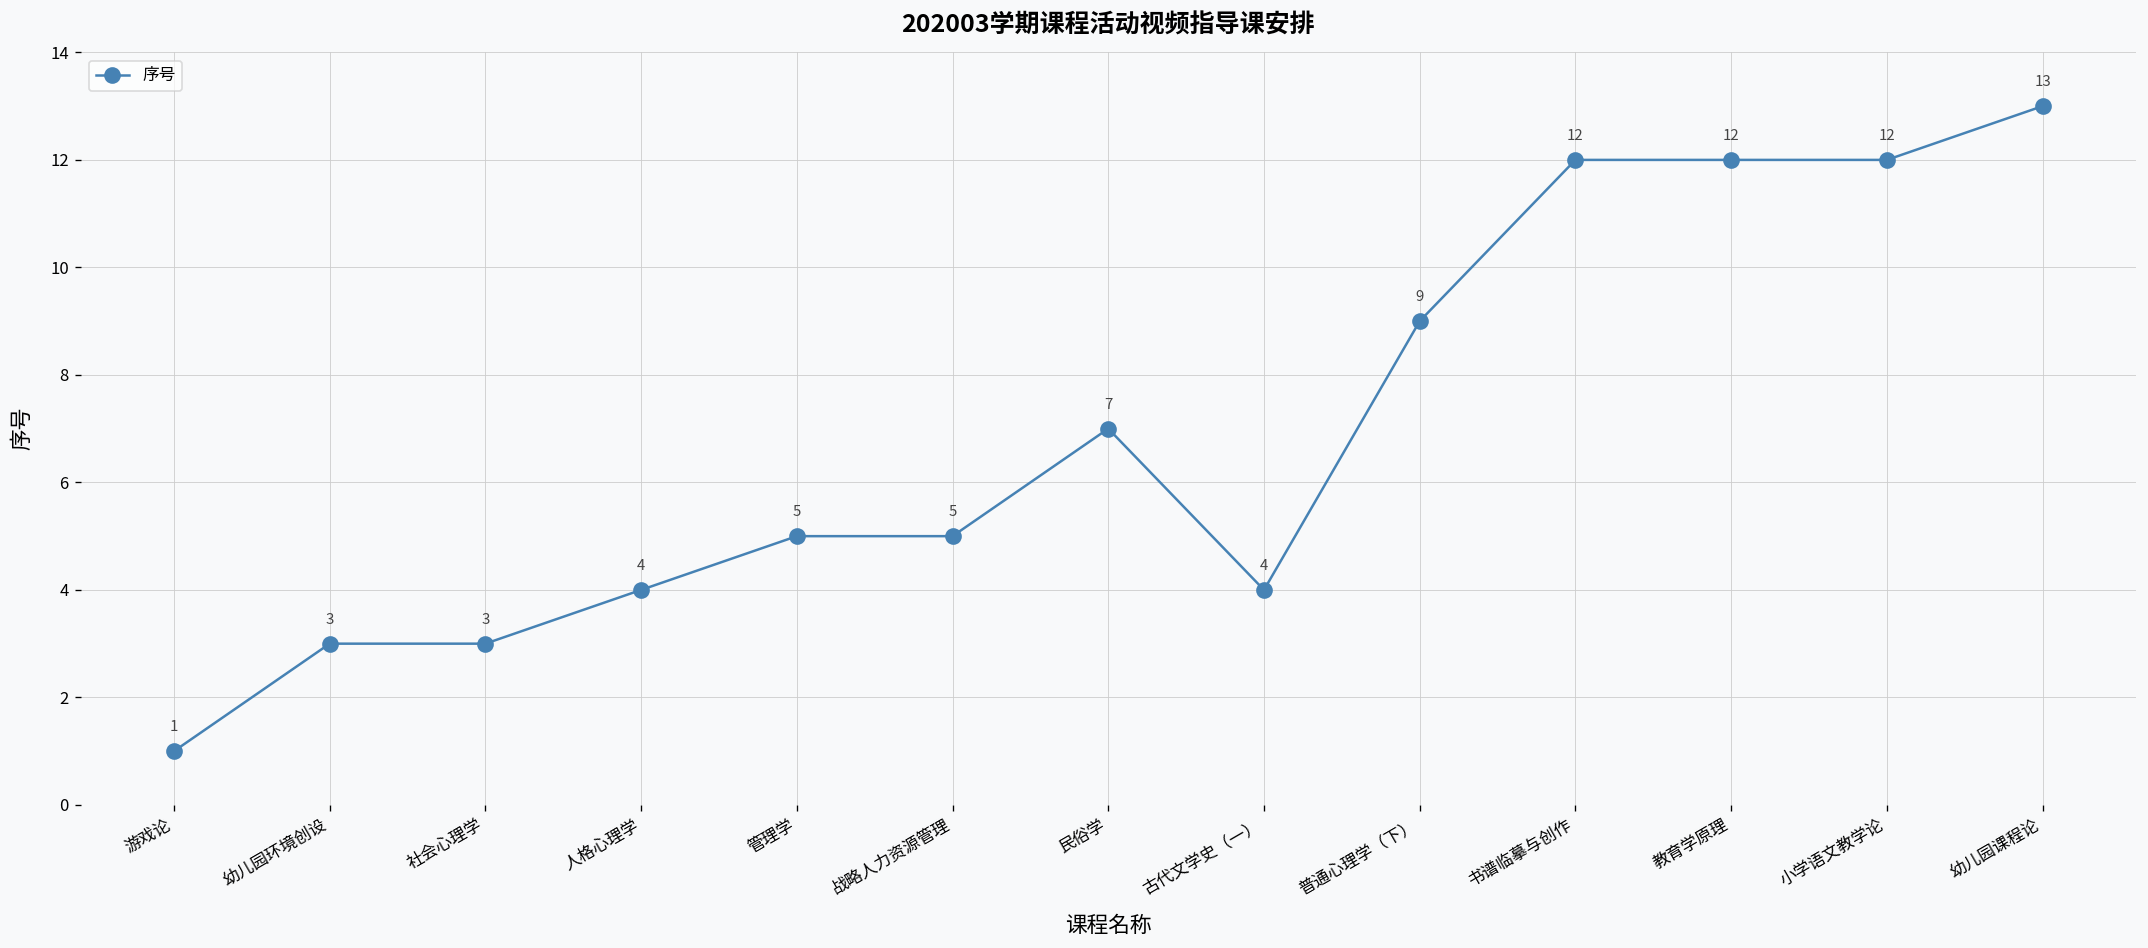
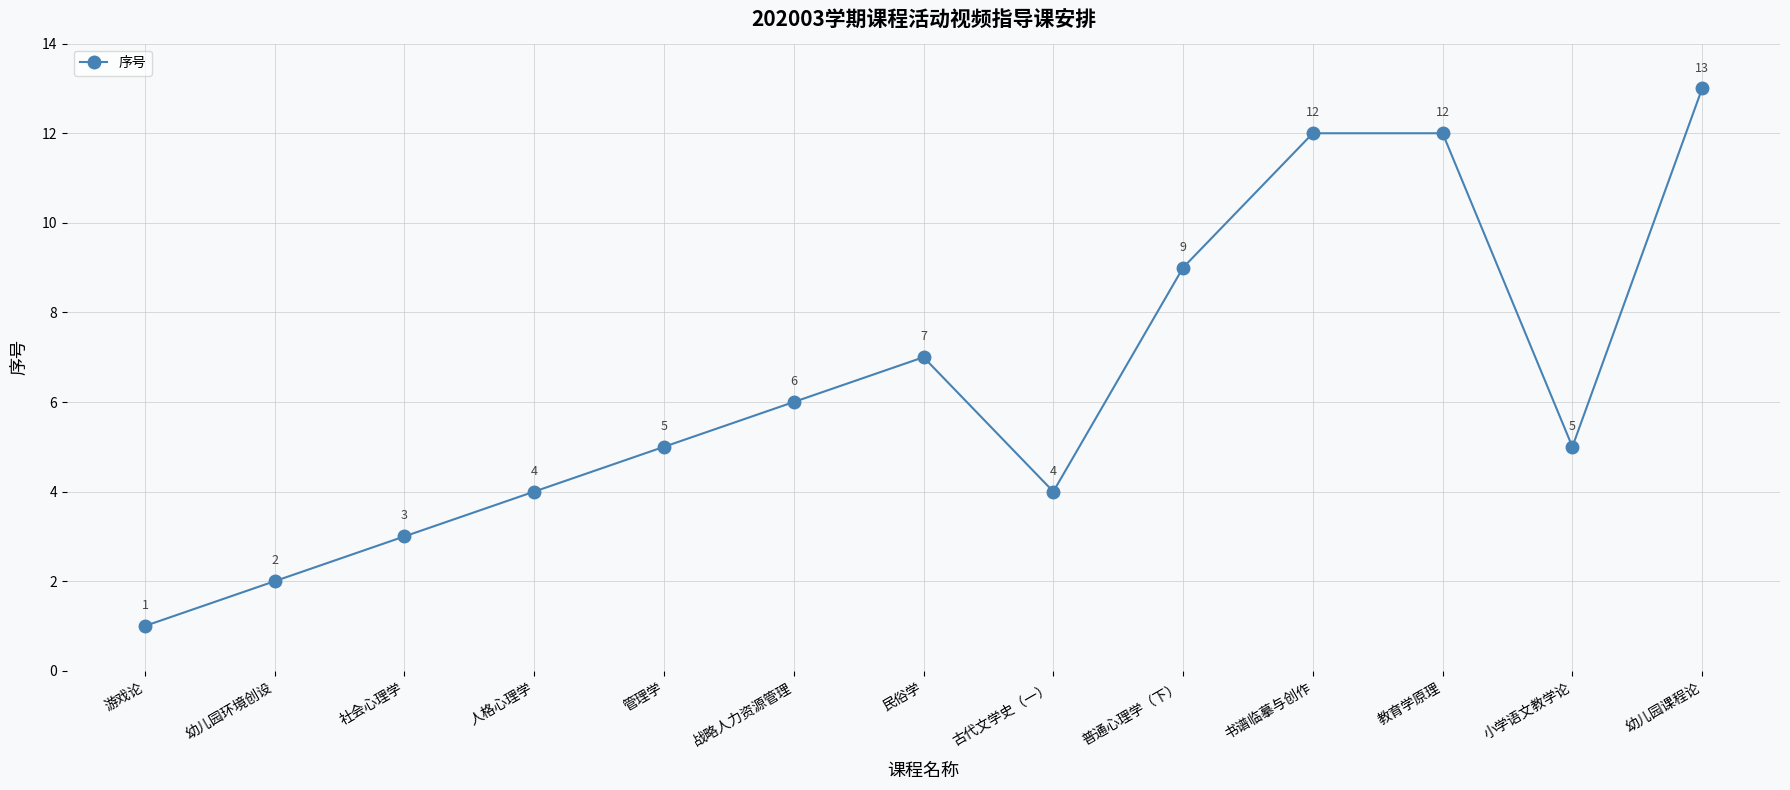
幼儿园环境创设: 3 -> 2
战略人力资源管理: 5 -> 6
小学语文教学论: 12 -> 5
